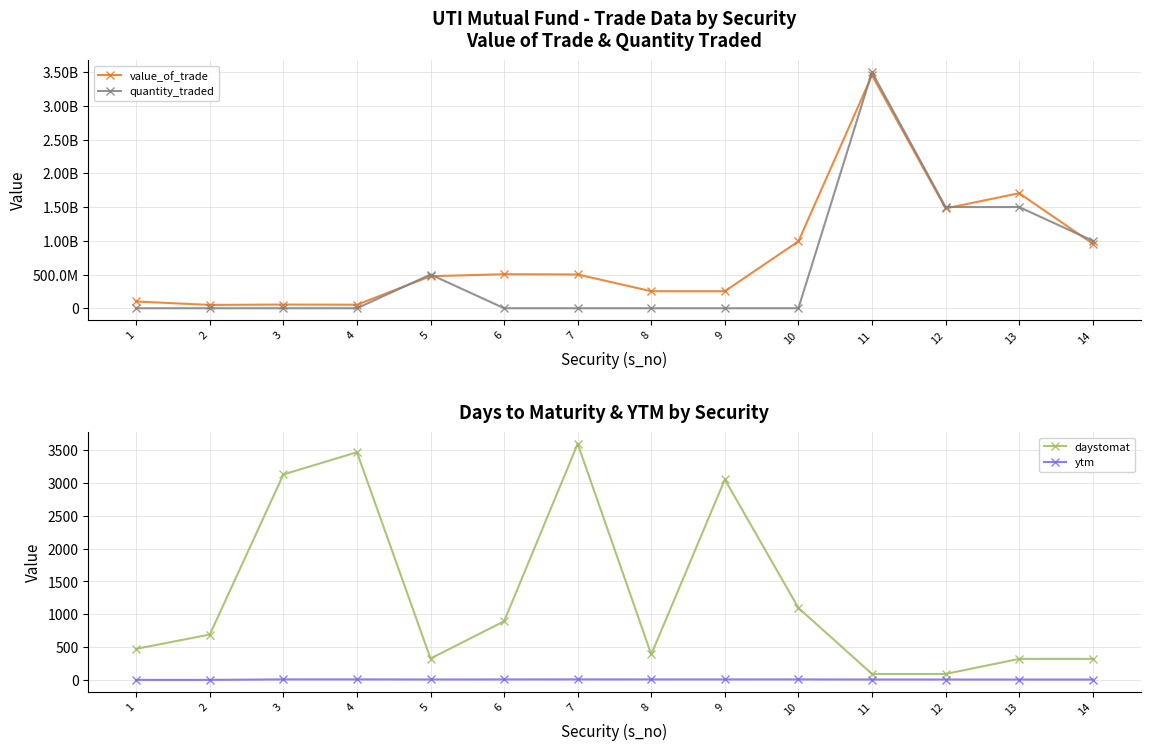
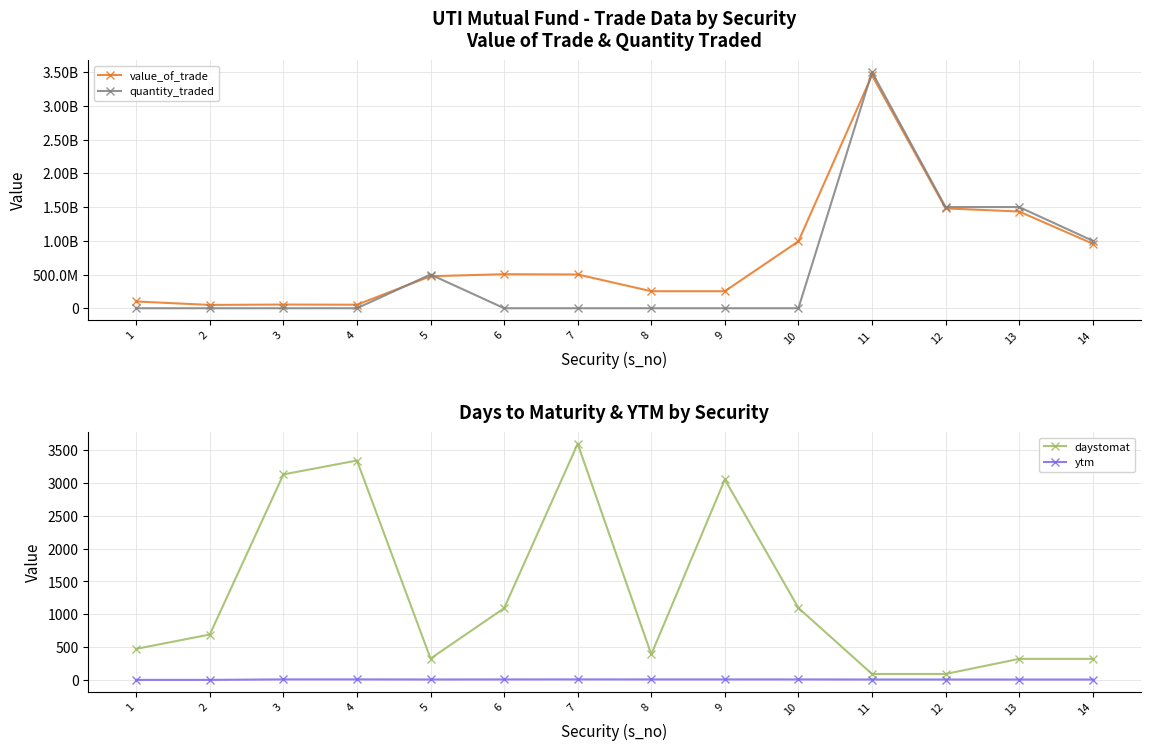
UTI Mutual Fund - Trade Data by Security Value of Trade & Quantity Traded, value_of_trade, 13: 1700000000 -> 1400000000
Days to Maturity & YTM by Security, daystomat, 4: 3500 -> 3300
Days to Maturity & YTM by Security, daystomat, 6: 900 -> 1100
